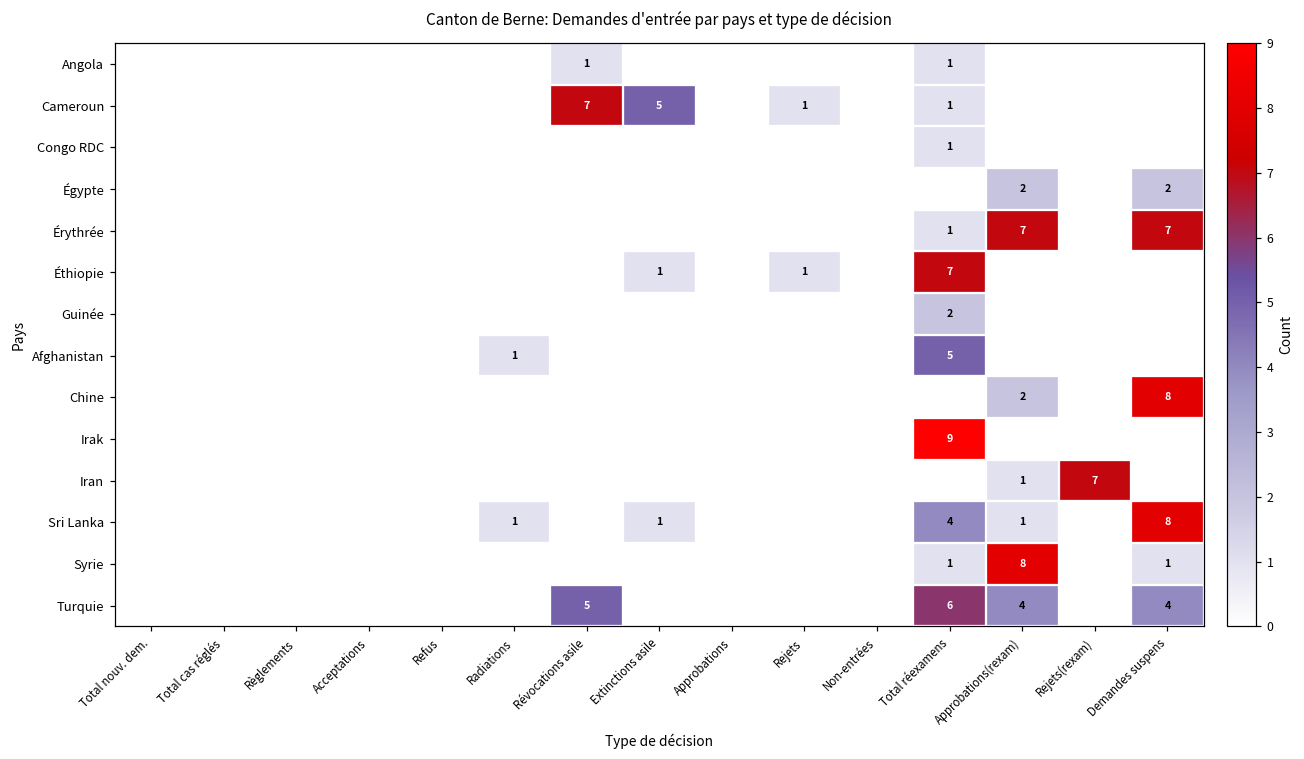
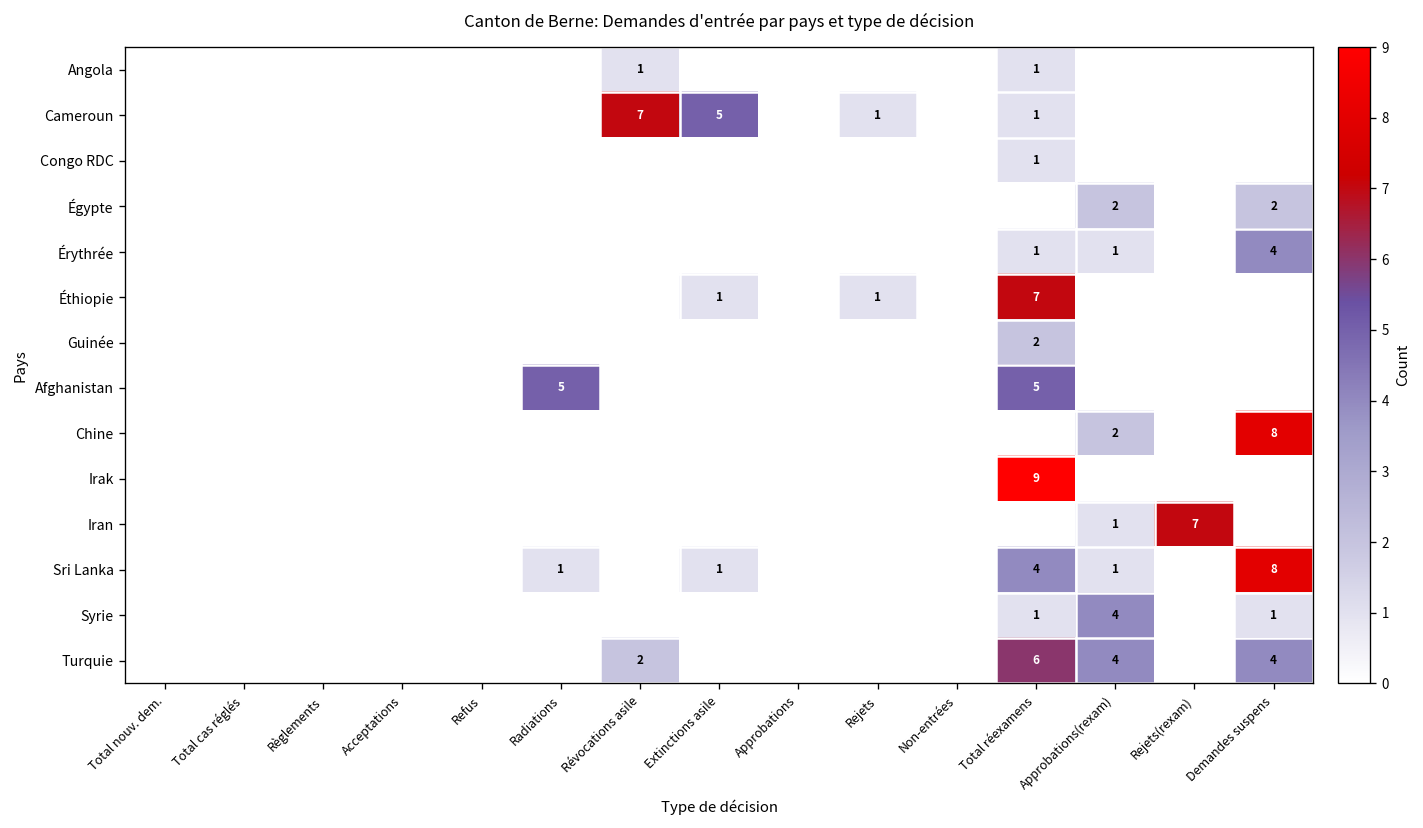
Érythrée, Approbations(rexam): 7 -> 1
Érythrée, Demandes suspens: 7 -> 4
Afghanistan, Radiations: 1 -> 5
Syrie, Approbations(rexam): 8 -> 4
Turquie, Révocations asile: 5 -> 2
